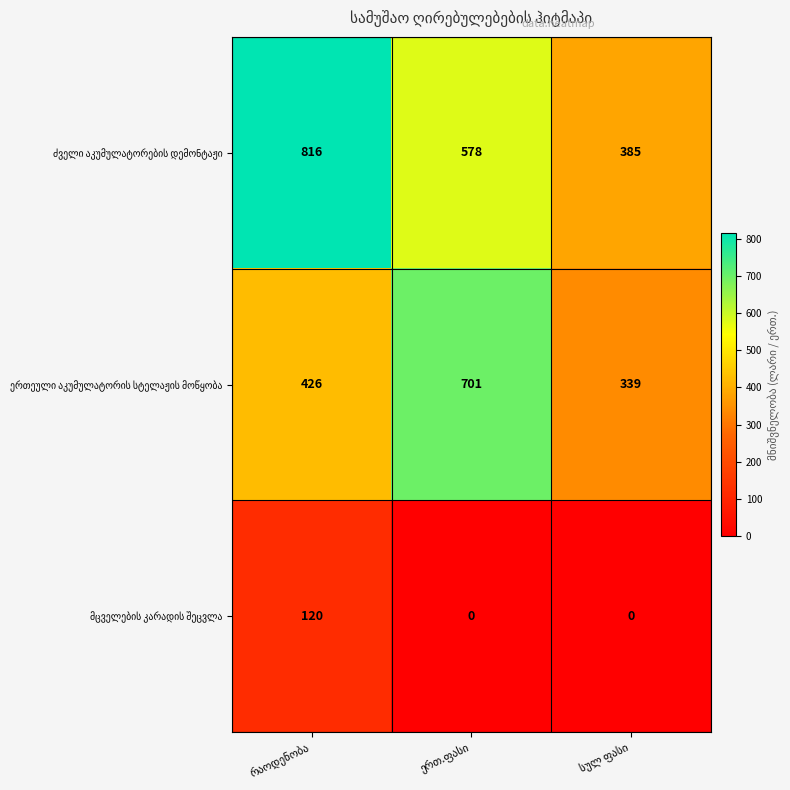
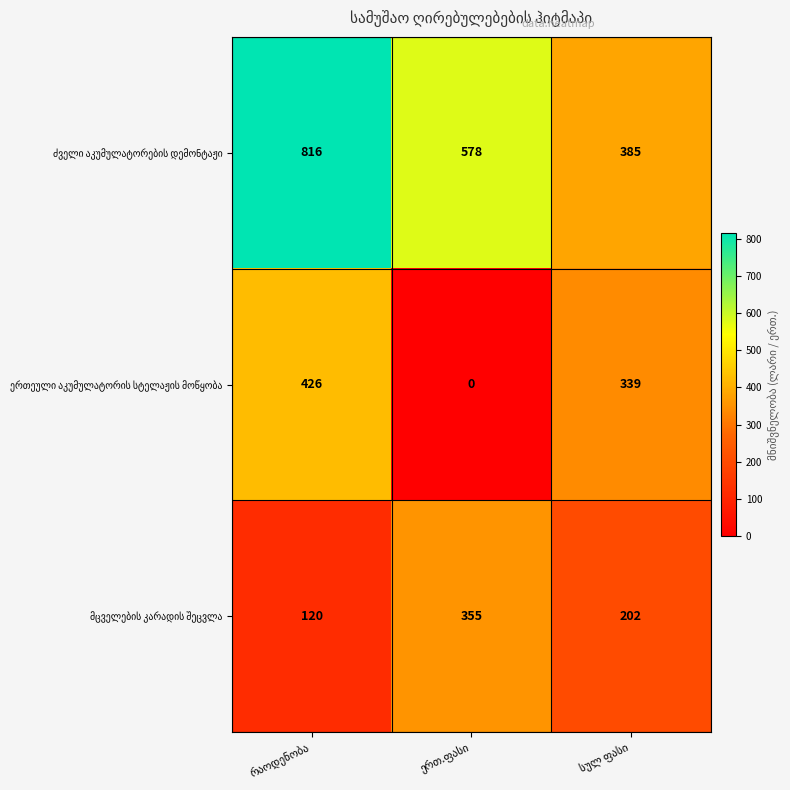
ერთეული აკუმულატორის სტელაჟის მოწყობა, ერთ.ფასი: 701 -> 0
მცველების კარადის შეცვლა, ერთ.ფასი: 0 -> 355
მცველების კარადის შეცვლა, სულ ფასი: 0 -> 202
